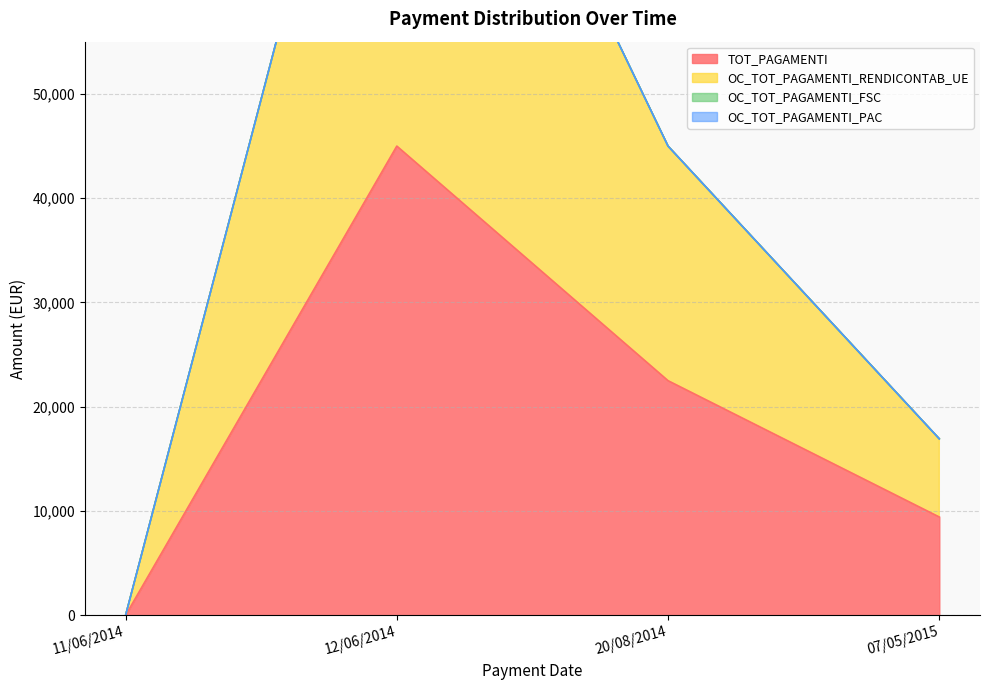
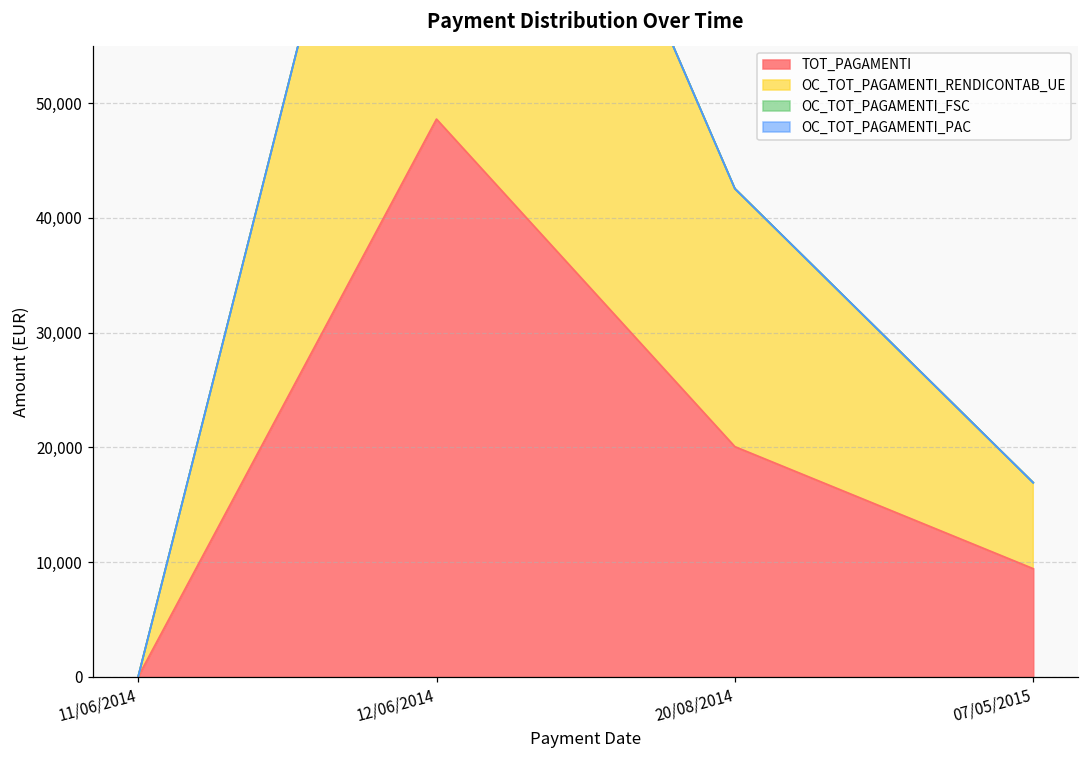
TOT_PAGAMENTI, 12/06/2014: 45,000 -> 48,600
TOT_PAGAMENTI, 20/08/2014: 22,500 -> 20,100
